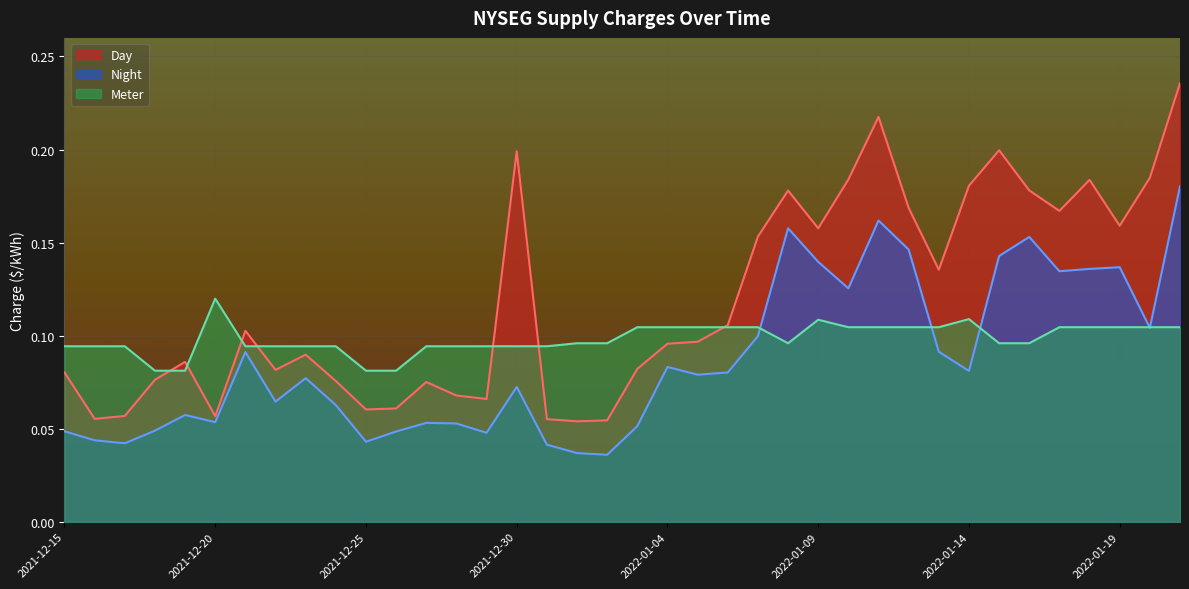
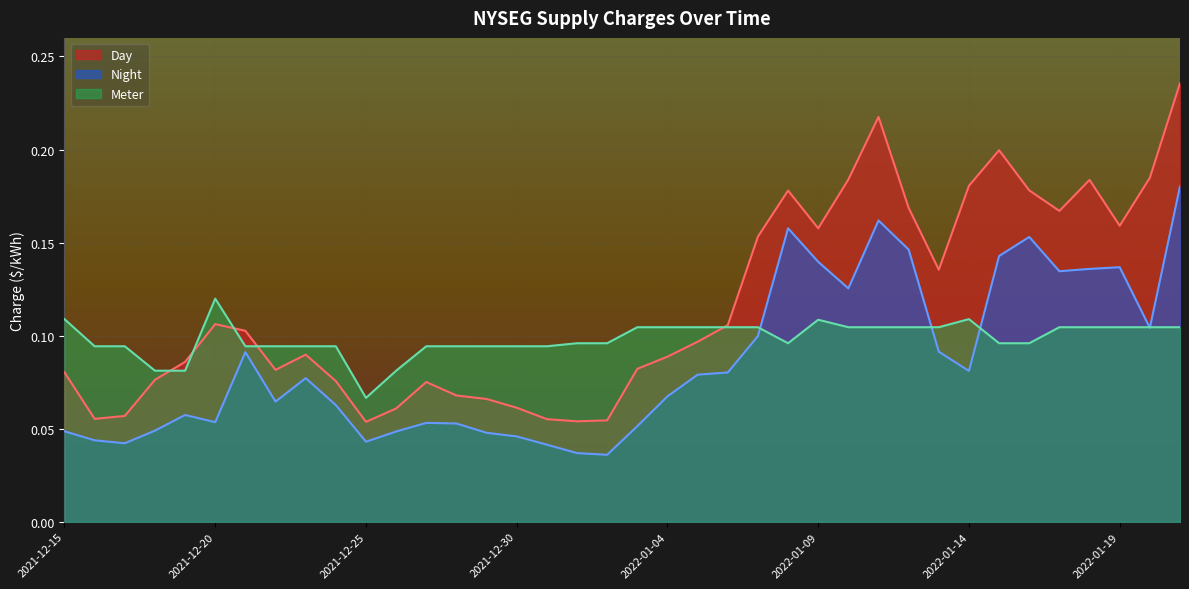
Meter, 2021-12-15: 0.094 -> 0.109
Day, 2021-12-20: 0.057 -> 0.106
Day, 2021-12-25: 0.060 -> 0.054
Meter, 2021-12-25: 0.081 -> 0.067
Day, 2021-12-30: 0.199 -> 0.061
Night, 2021-12-30: 0.072 -> 0.046
Day, 2022-01-04: 0.096 -> 0.089
Night, 2022-01-04: 0.083 -> 0.067
